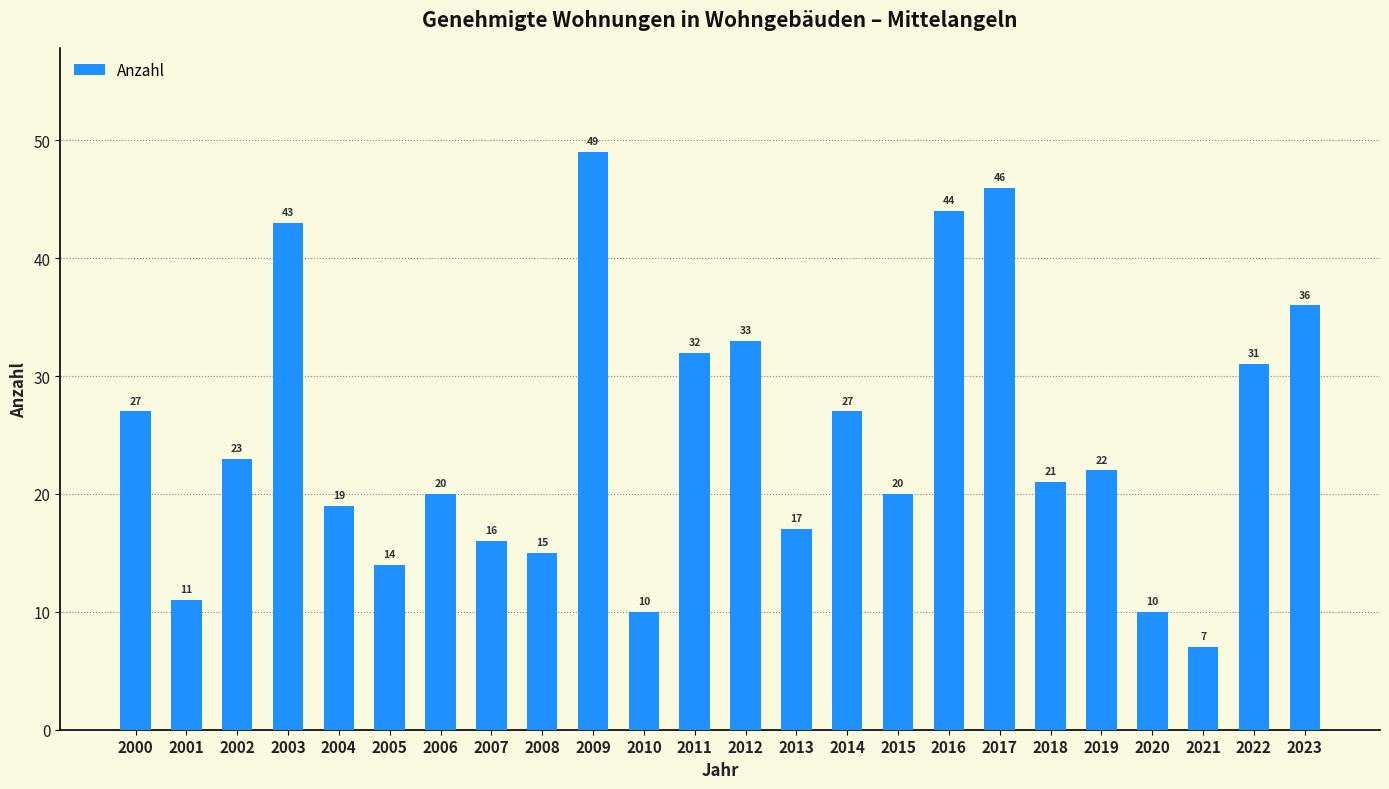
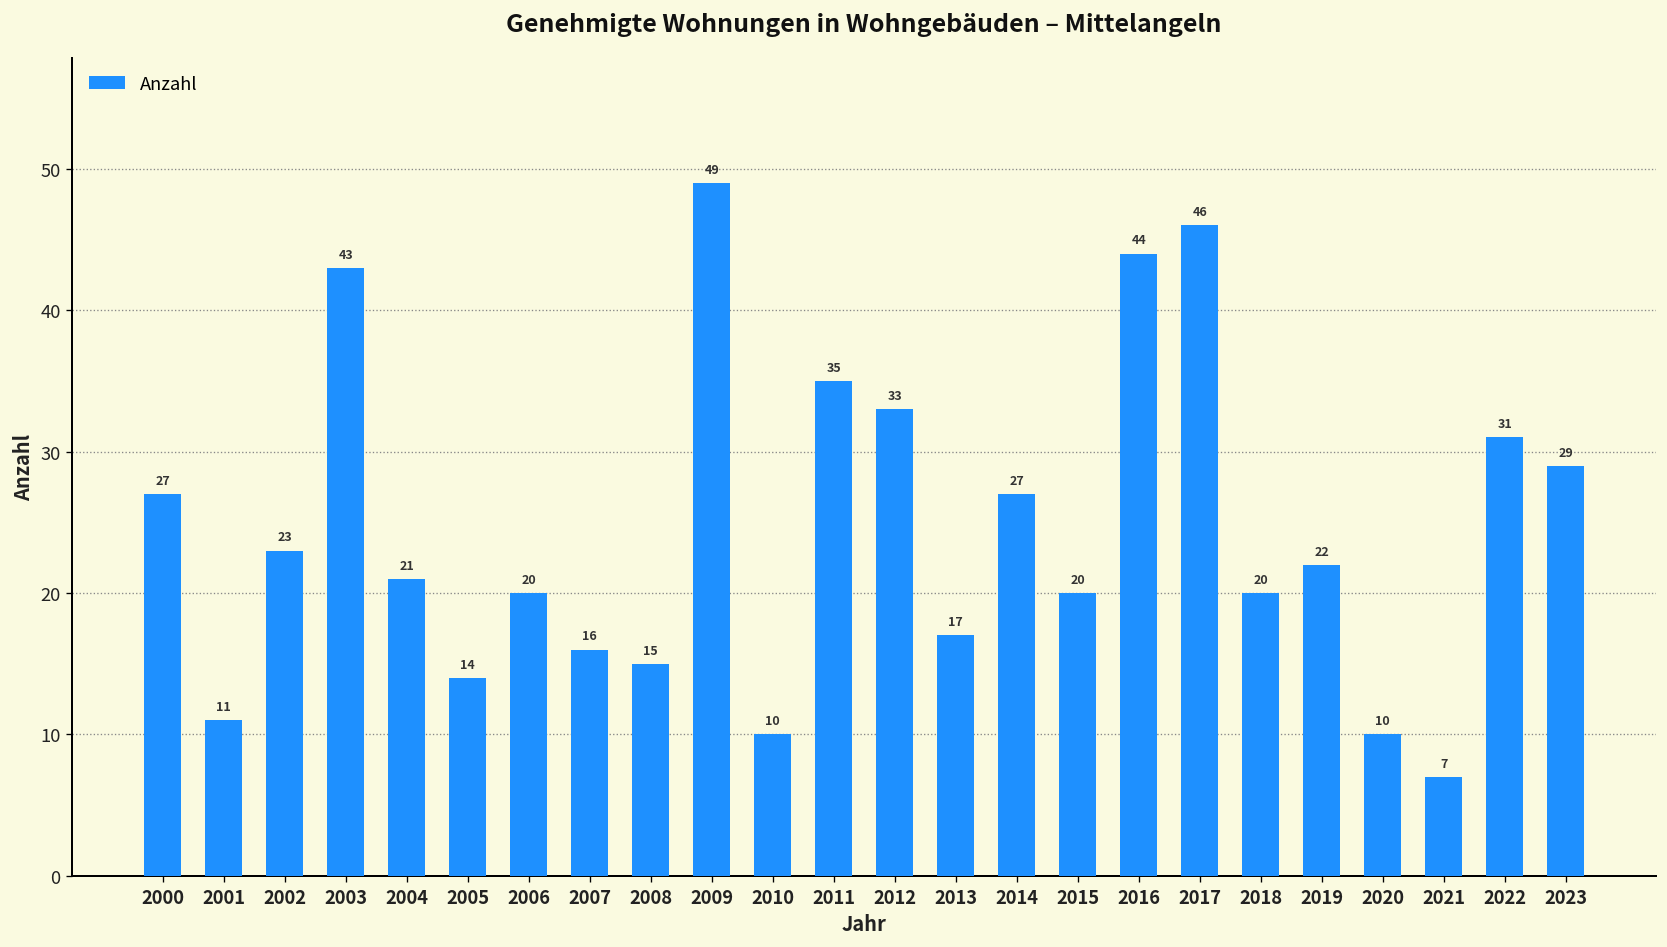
2004: 19 -> 21
2011: 32 -> 35
2018: 21 -> 20
2023: 36 -> 29
